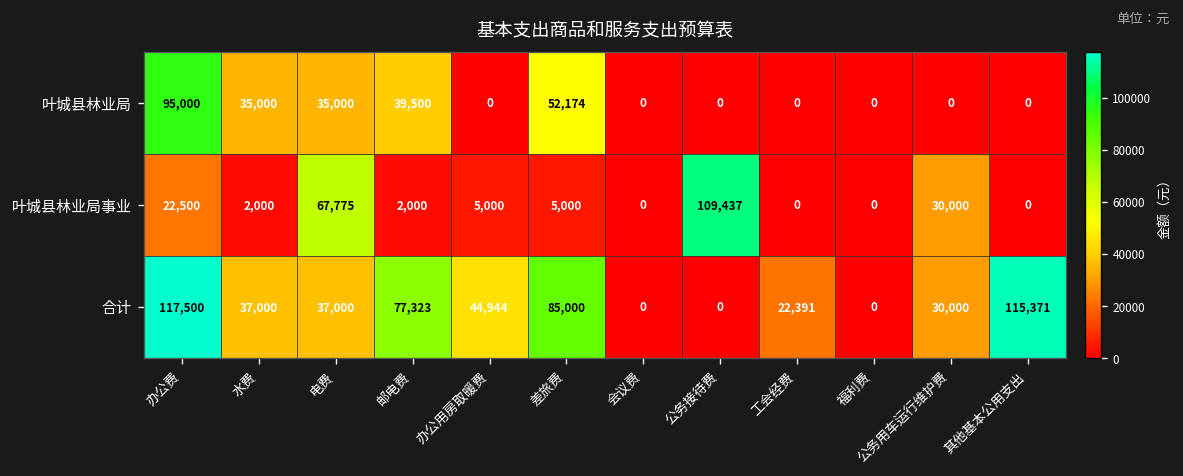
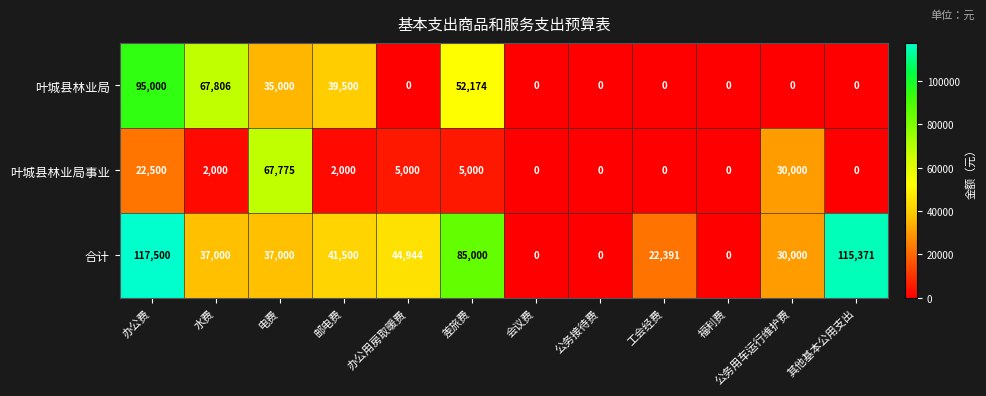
叶城县林业局, 水费: 35,000 -> 67,806
叶城县林业局事业, 公务接待费: 109,437 -> 0
合计, 邮电费: 77,323 -> 41,500
